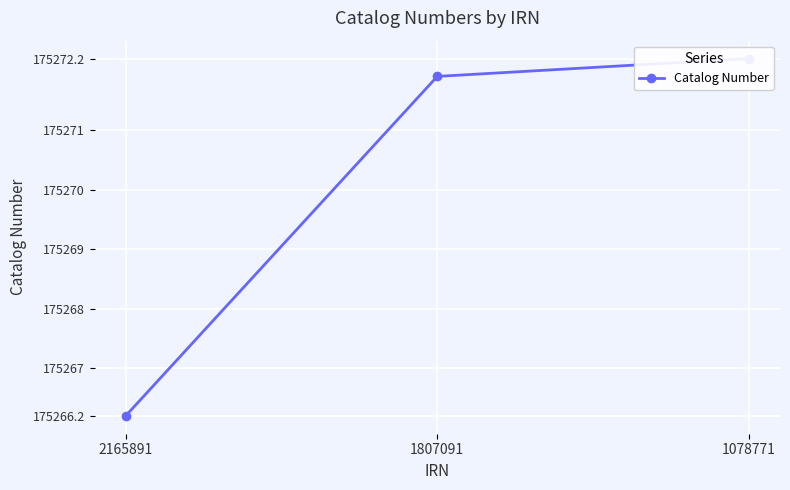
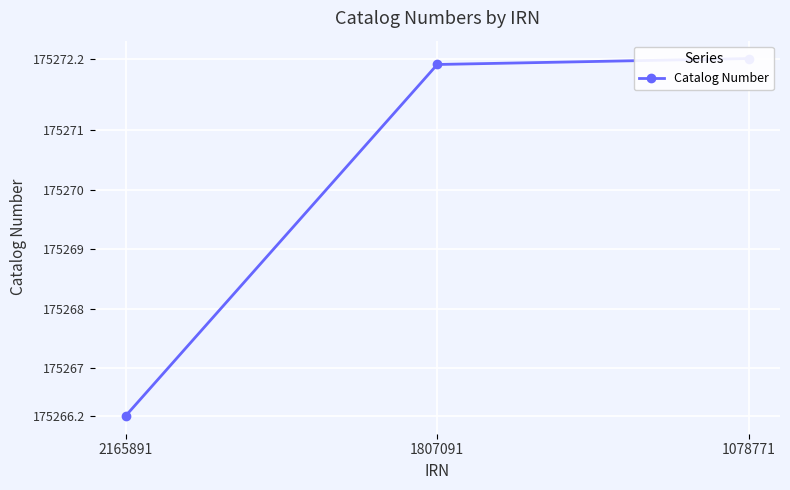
1807091: 175271.9 -> 175272.1
